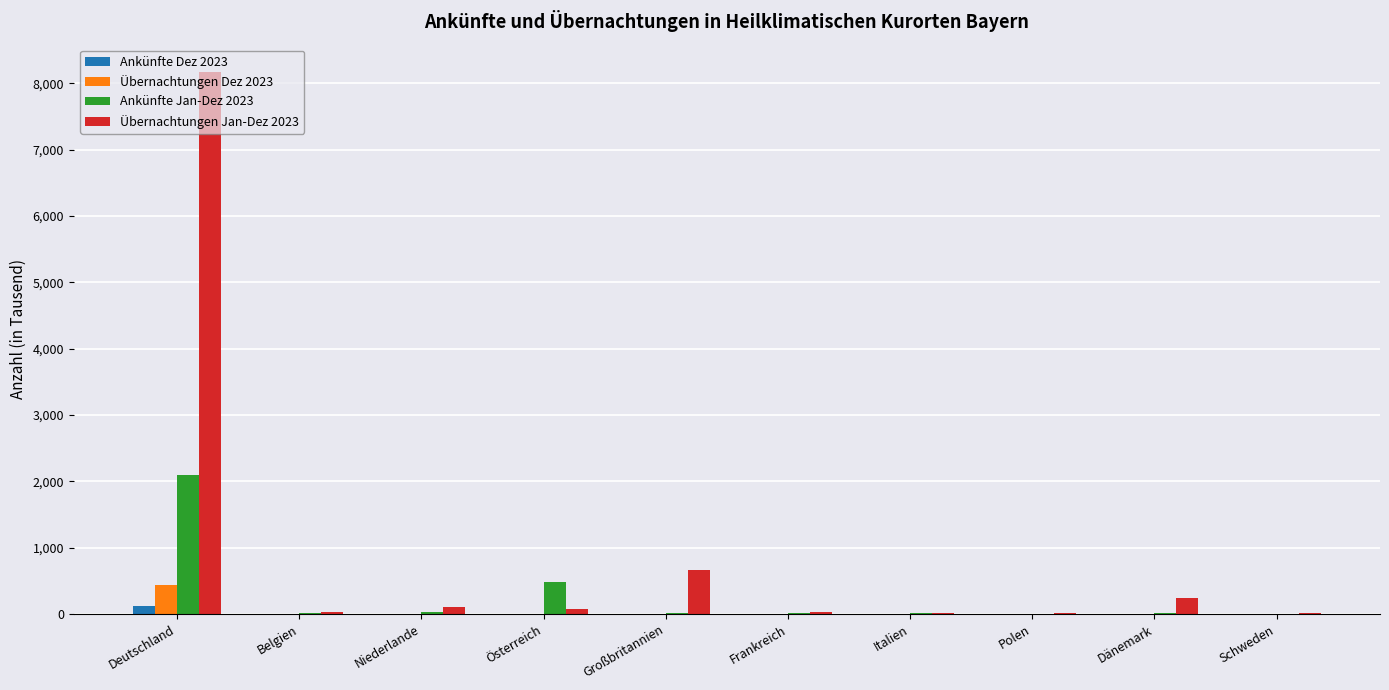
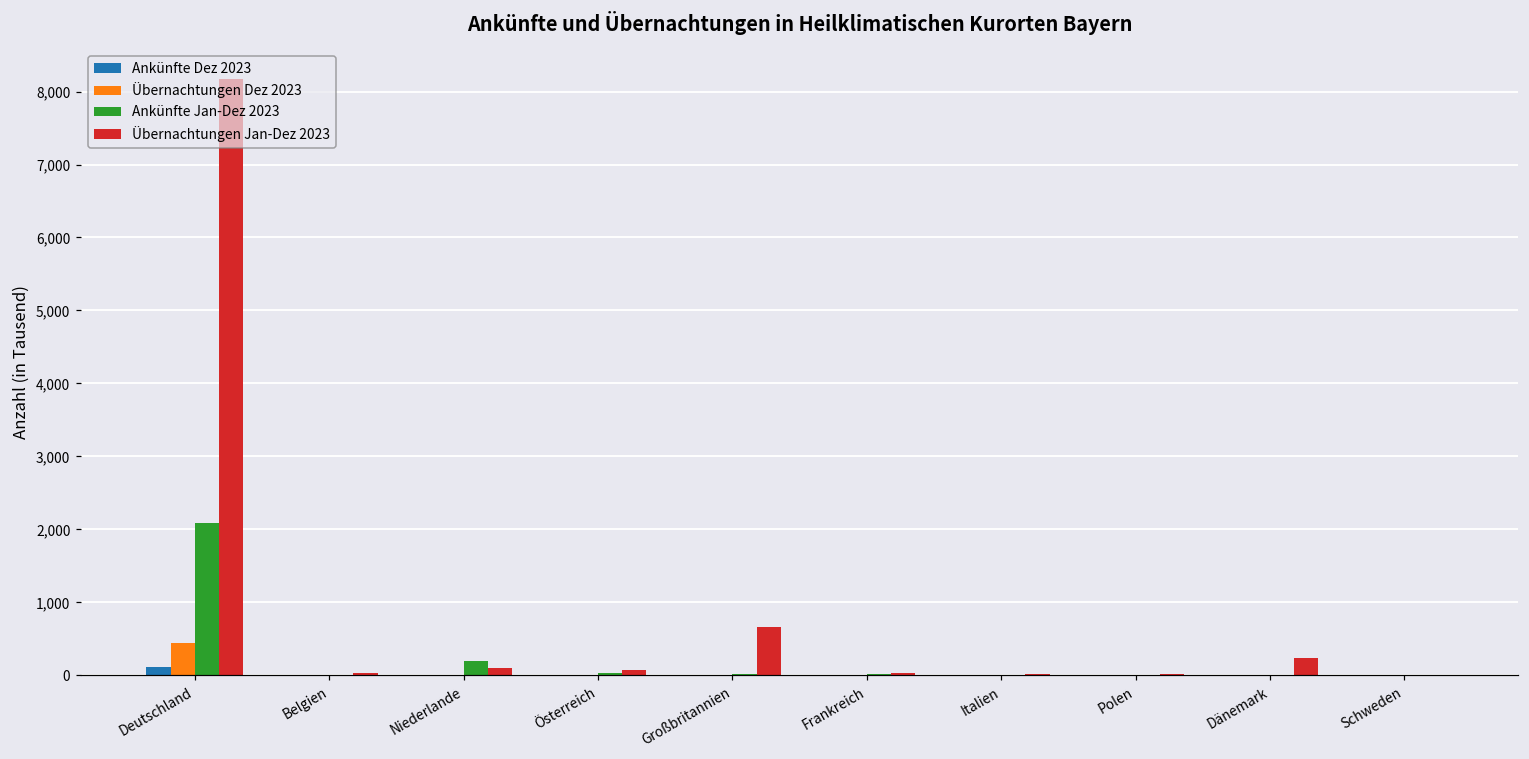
Ankünfte Jan-Dez 2023, Niederlande: 0 -> 200
Ankünfte Jan-Dez 2023, Österreich: 500 -> 0
